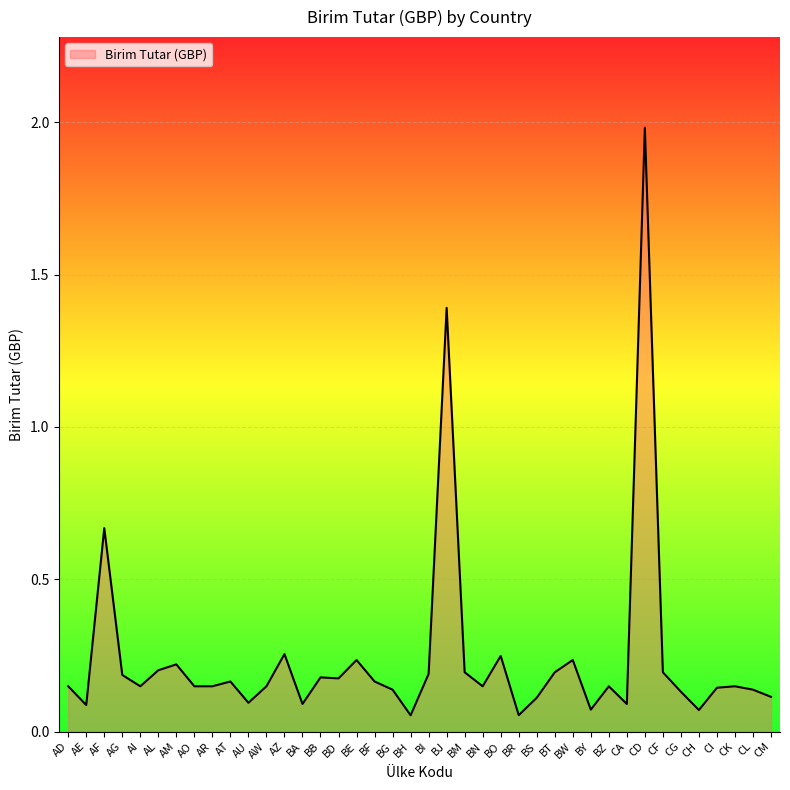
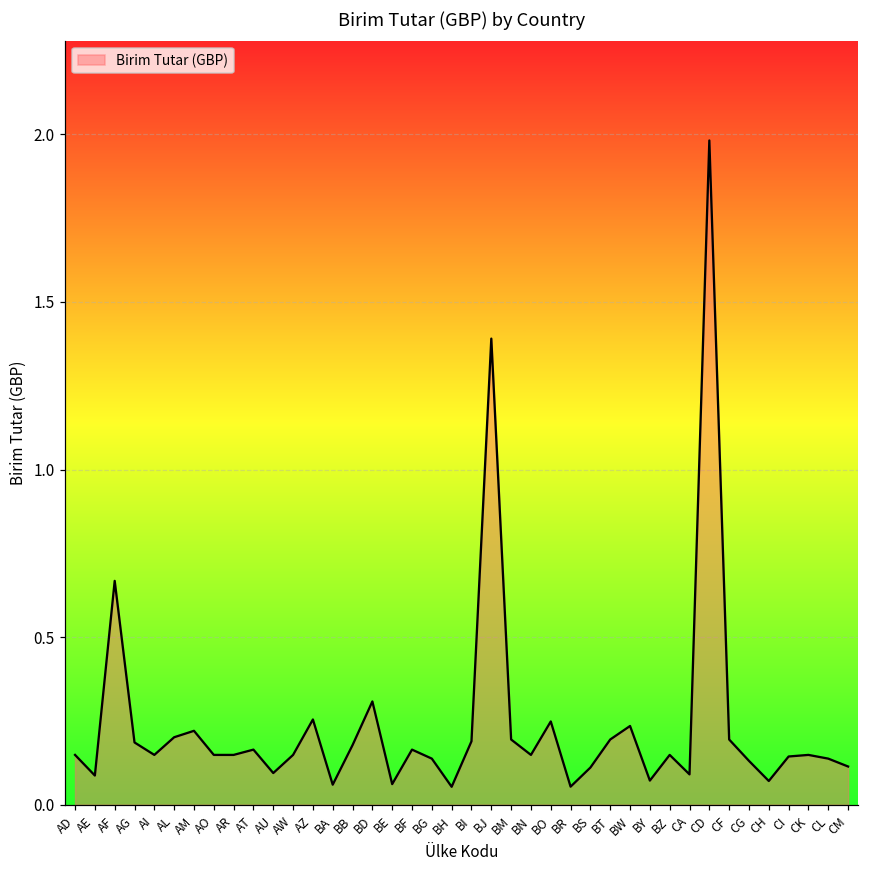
BA: 0.09 -> 0.06
BD: 0.17 -> 0.31
BE: 0.24 -> 0.06
